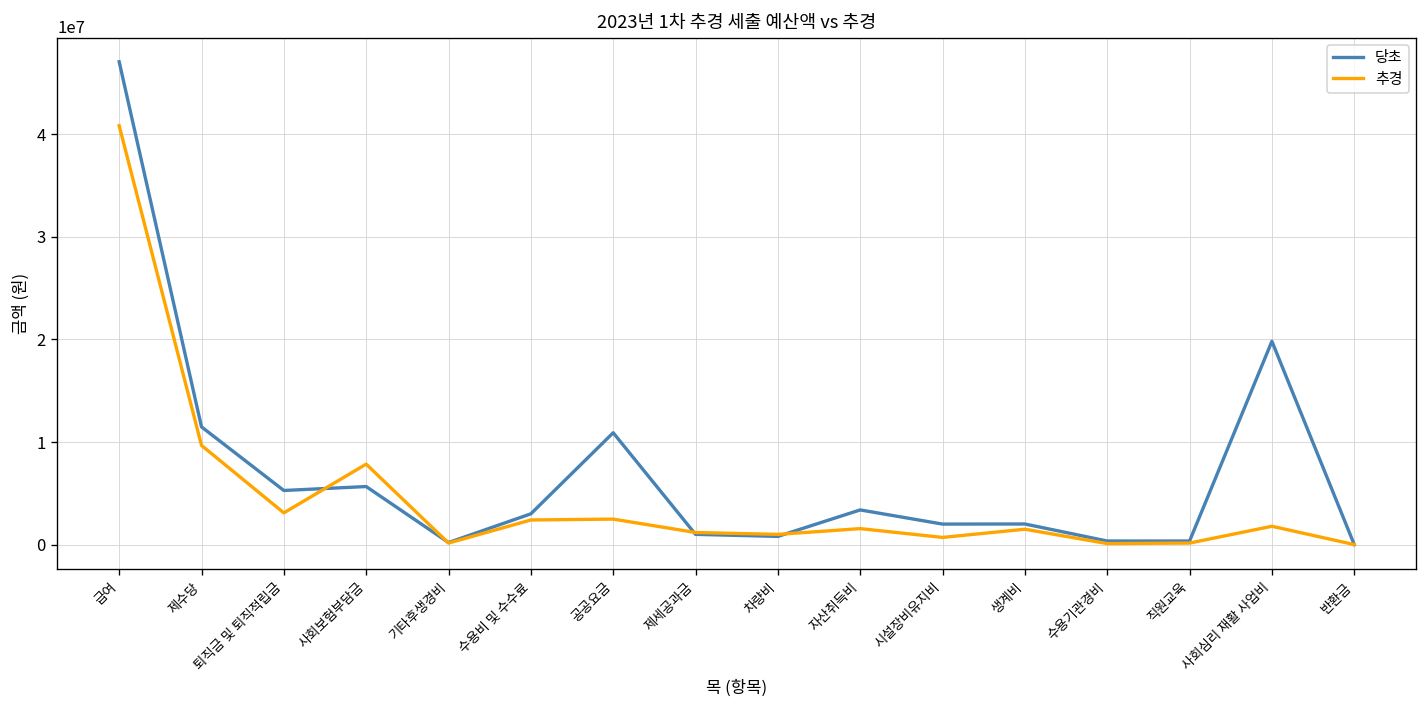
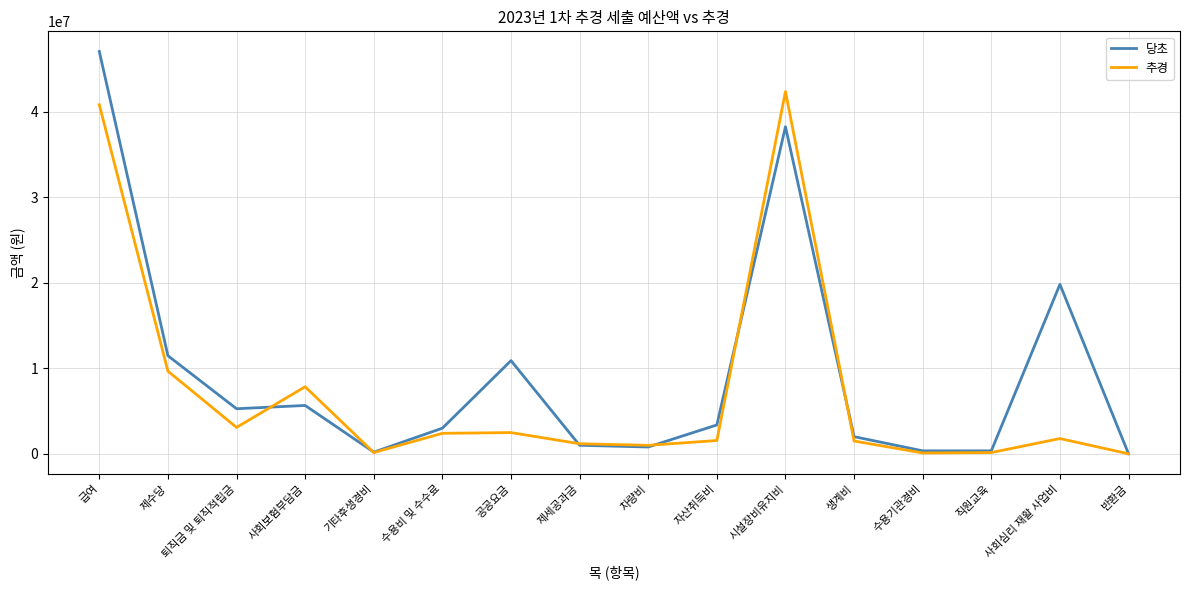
당초, 시설장비유지비: 2000000 -> 38000000
추경, 시설장비유지비: 1000000 -> 42000000
